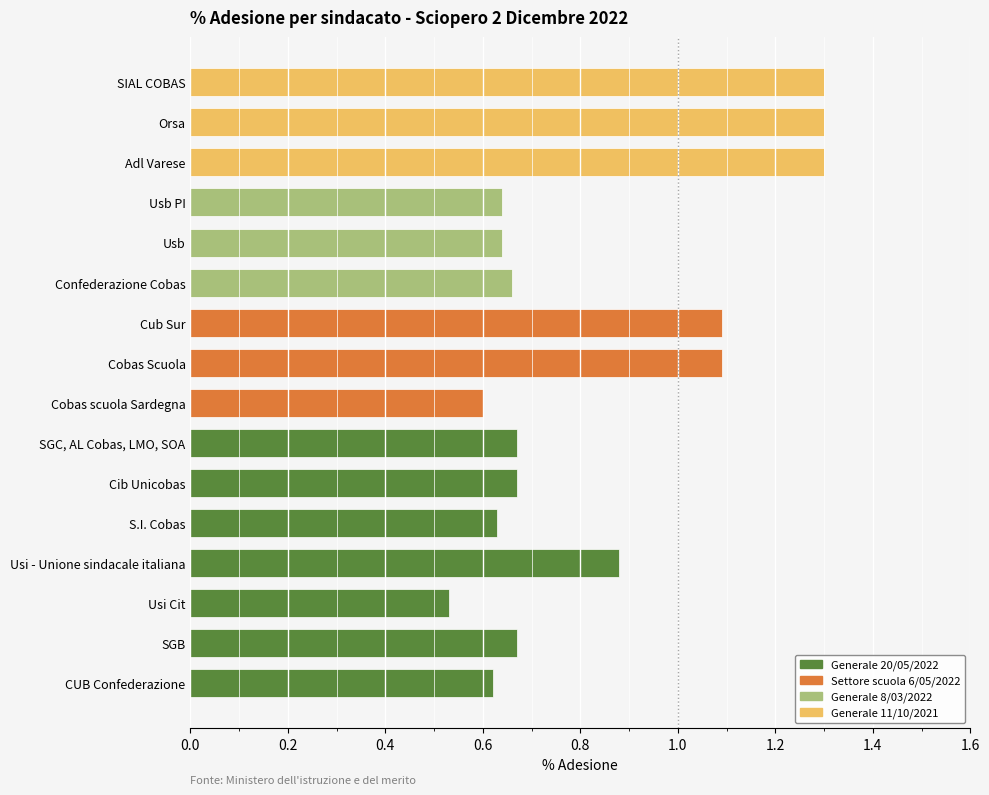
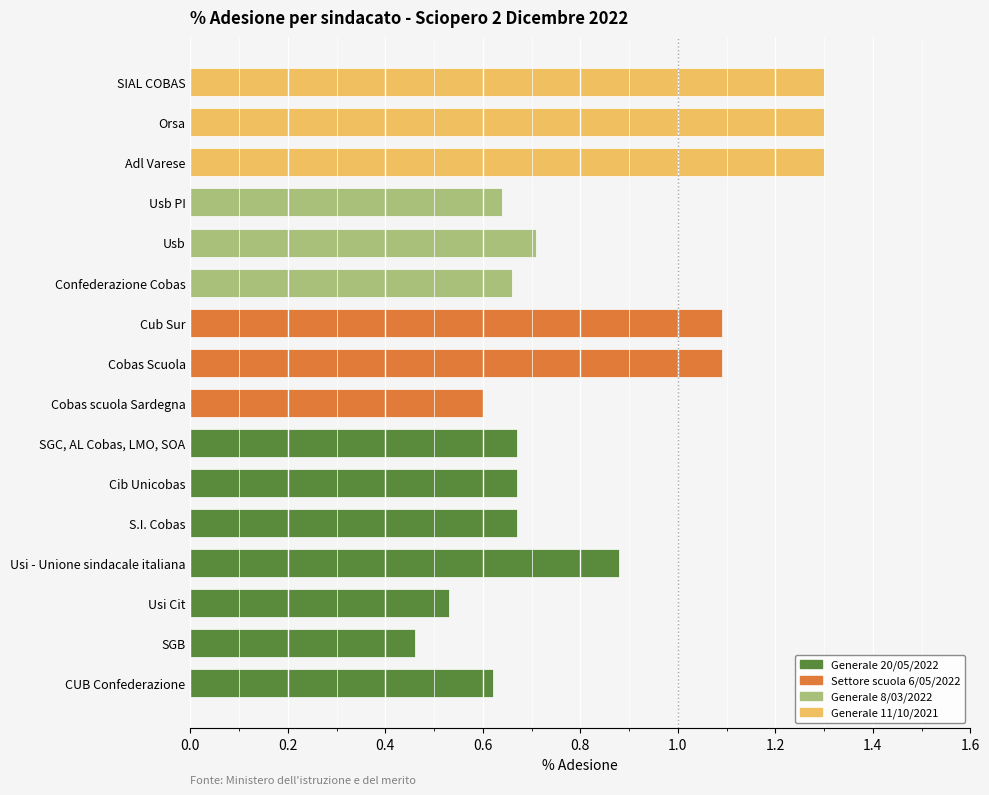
Usb: 0.64 -> 0.71
S.I. Cobas: 0.63 -> 0.67
SGB: 0.67 -> 0.46
